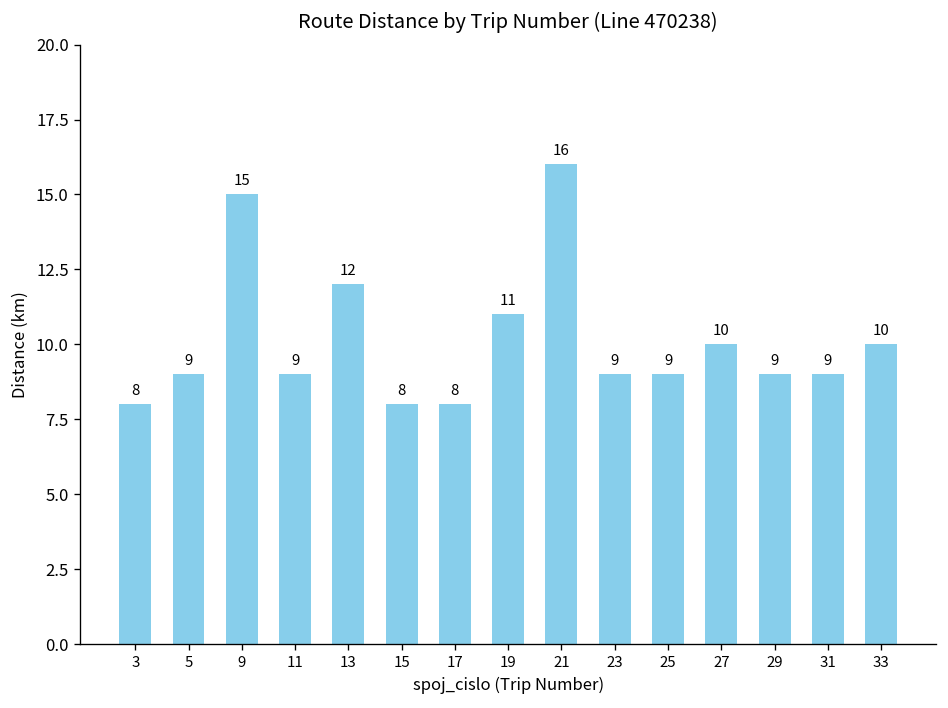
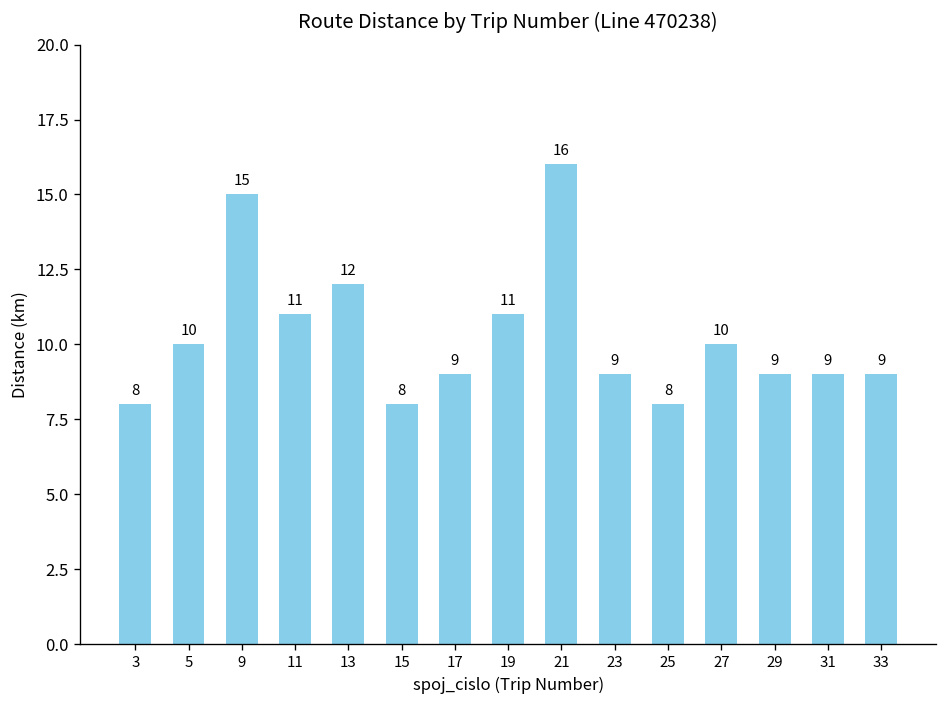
5: 9 -> 10
11: 9 -> 11
17: 8 -> 9
25: 9 -> 8
33: 10 -> 9
